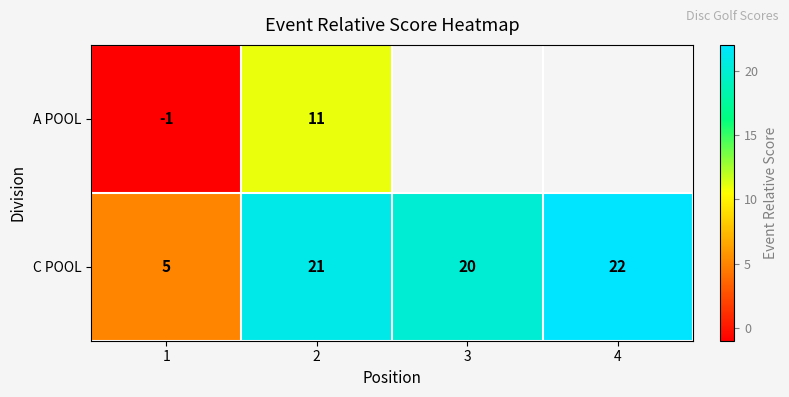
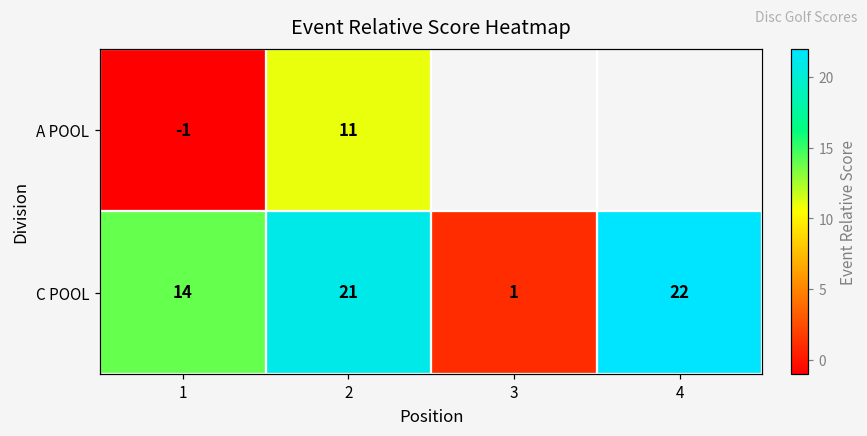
C POOL, 1: 5 -> 14
C POOL, 3: 20 -> 1
